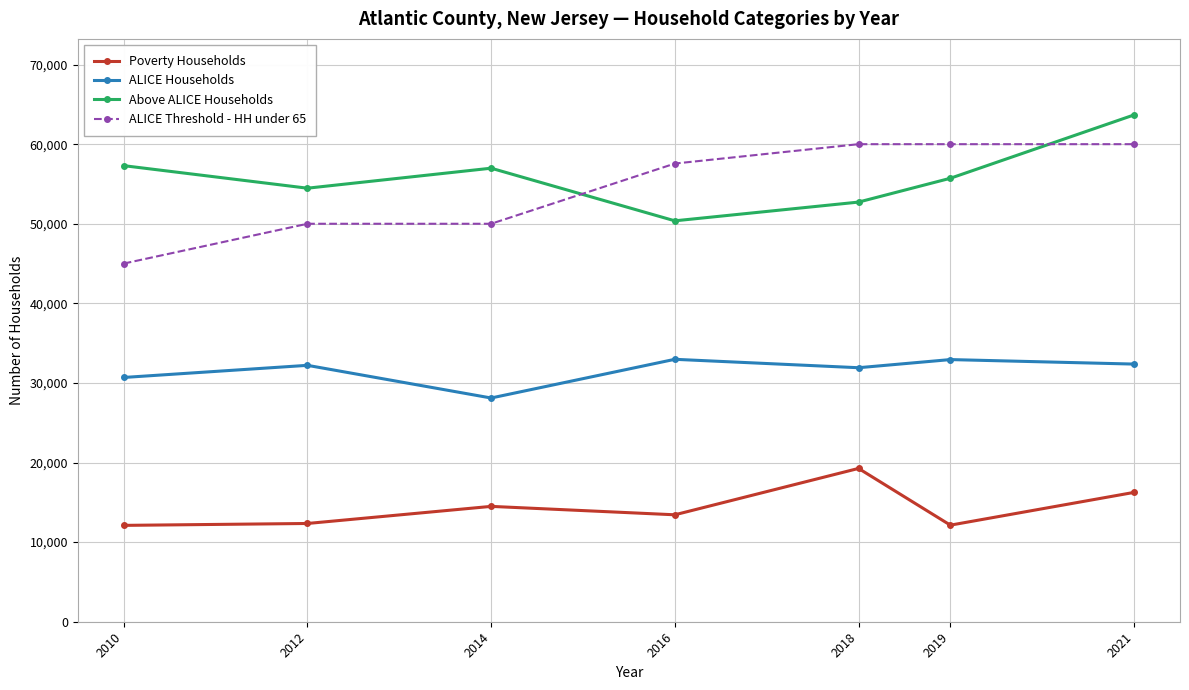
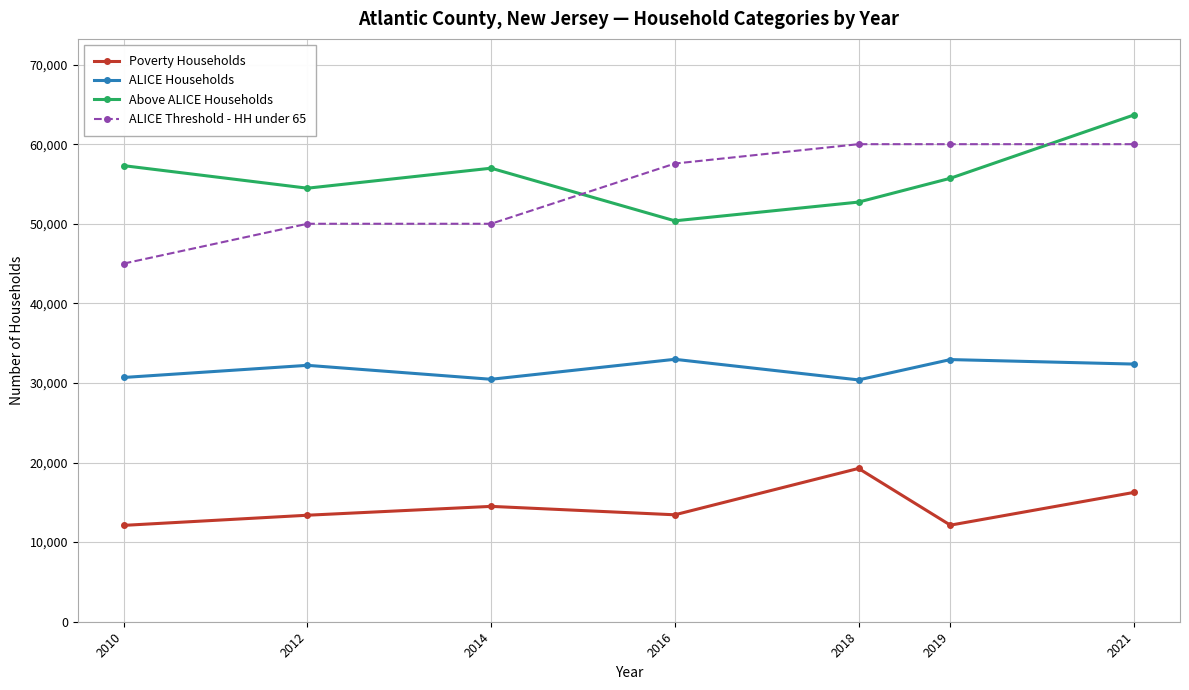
Poverty Households, 2012: 12,000 -> 13,000
ALICE Households, 2014: 28,000 -> 30,000
ALICE Households, 2018: 32,000 -> 30,000
